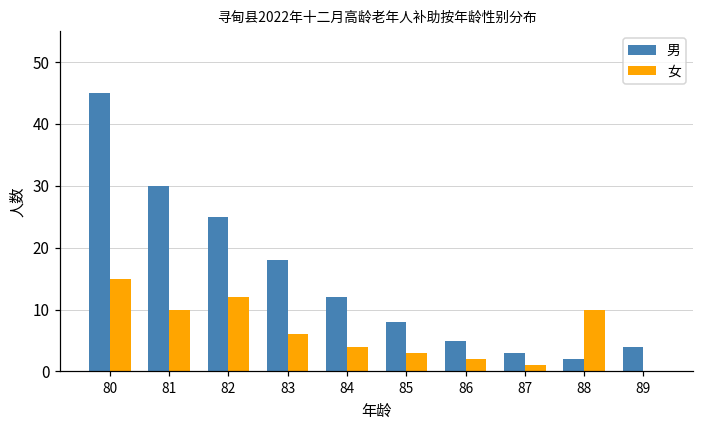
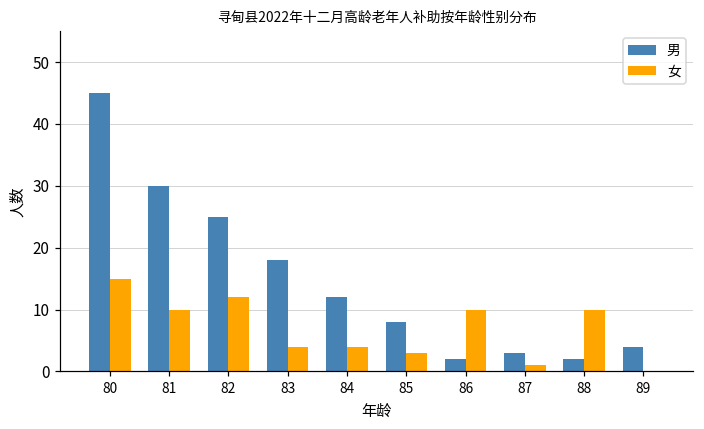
女, 83: 6 -> 4
男, 86: 5 -> 2
女, 86: 2 -> 10
